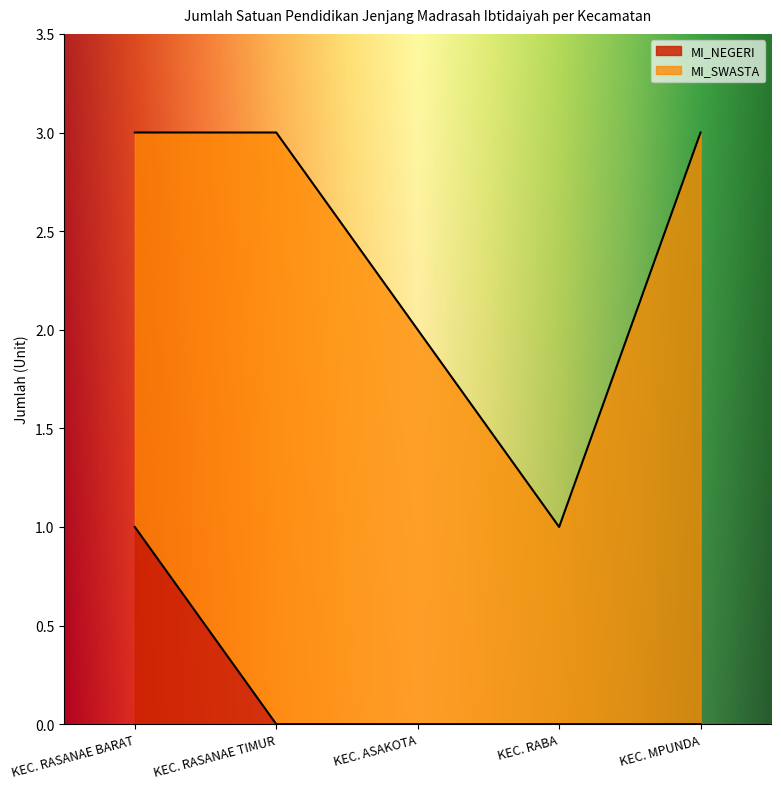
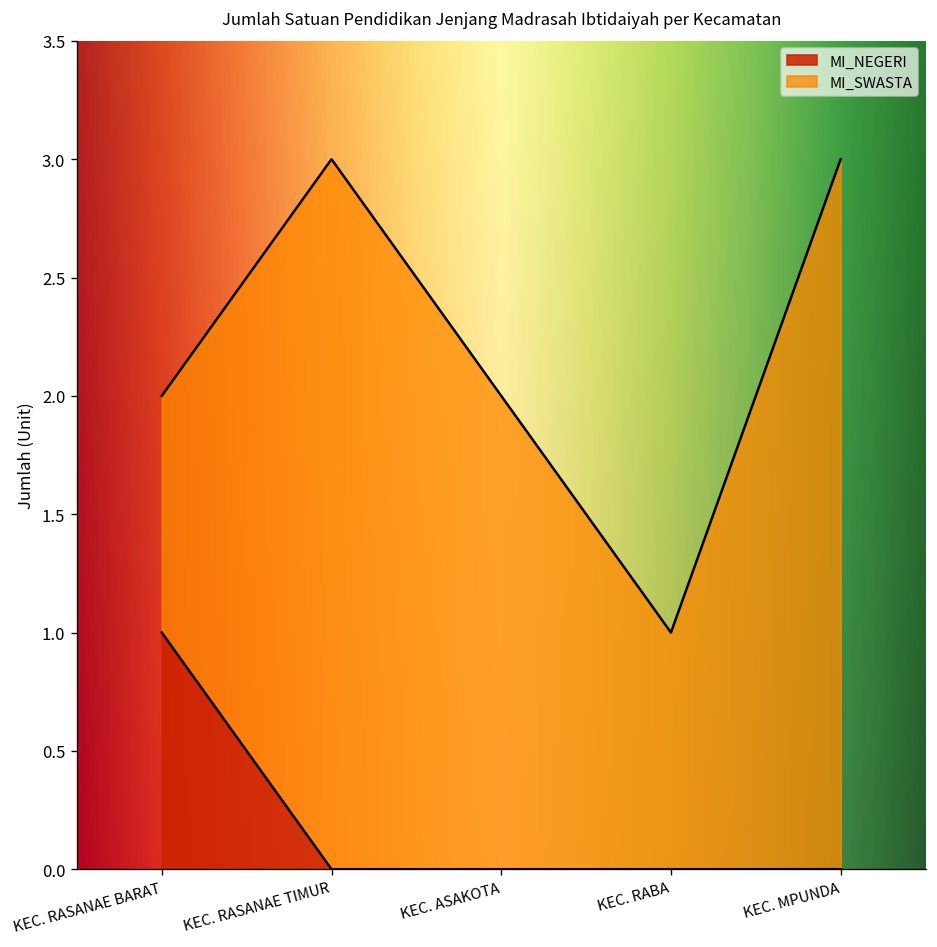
MI_SWASTA, KEC. RASANAE BARAT: 2 -> 1
